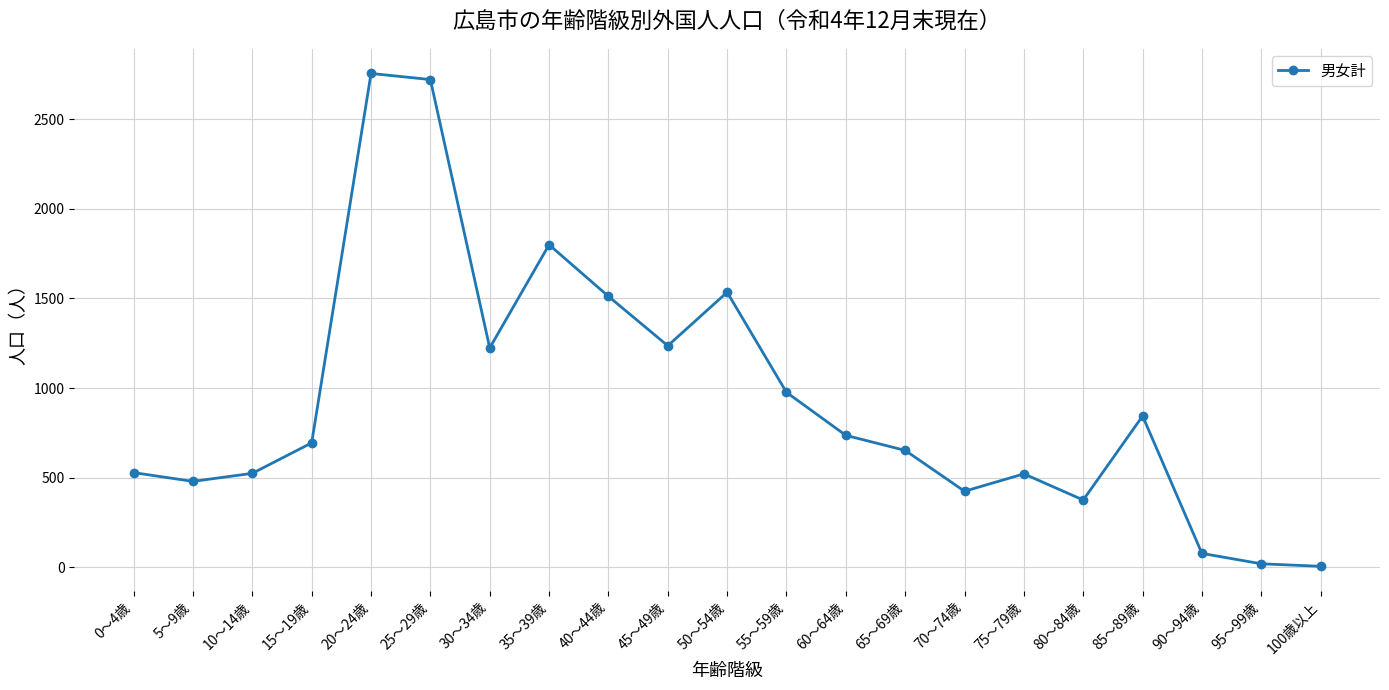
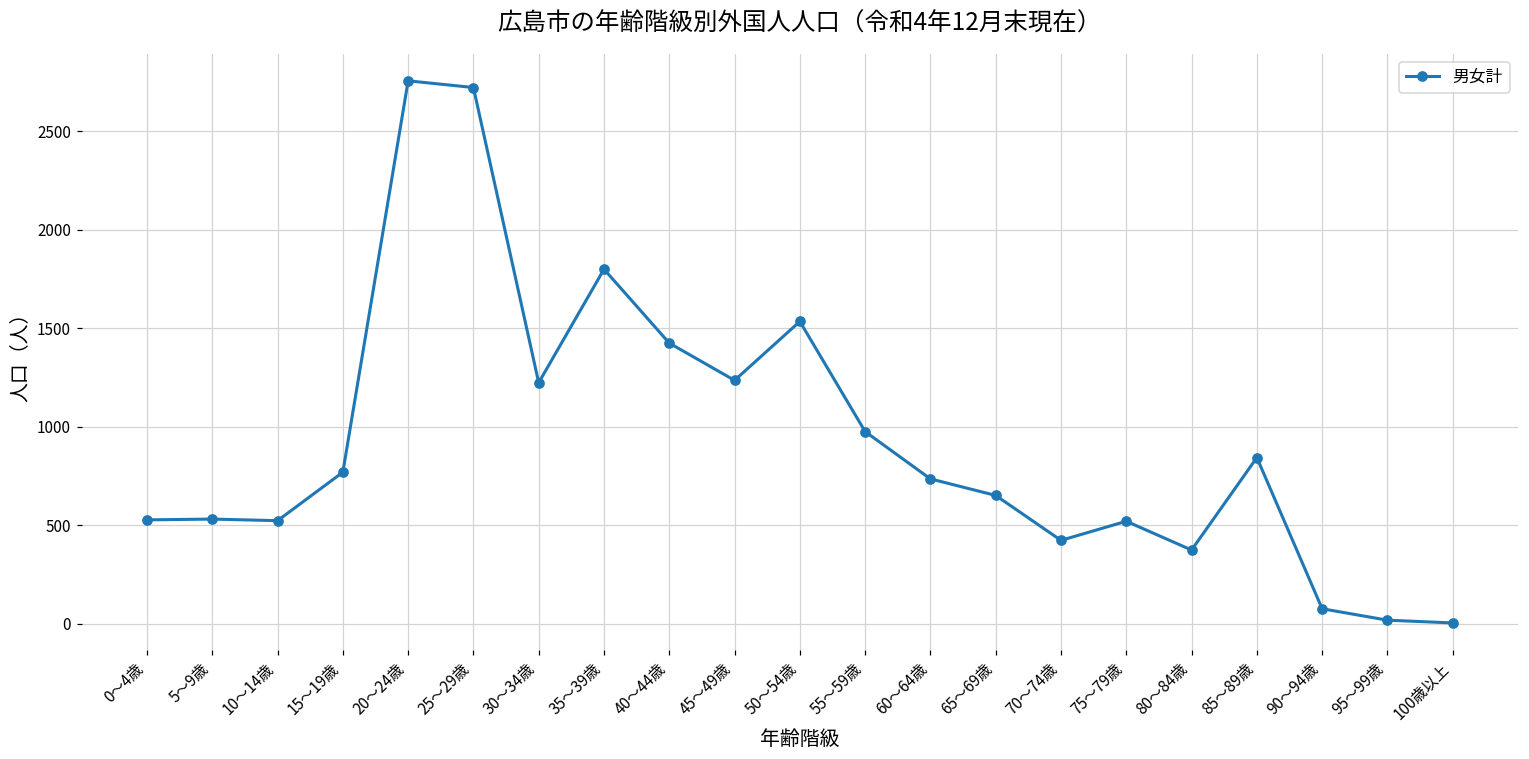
5～9歳: 480 -> 530
15～19歳: 690 -> 770
40～44歳: 1510 -> 1430
